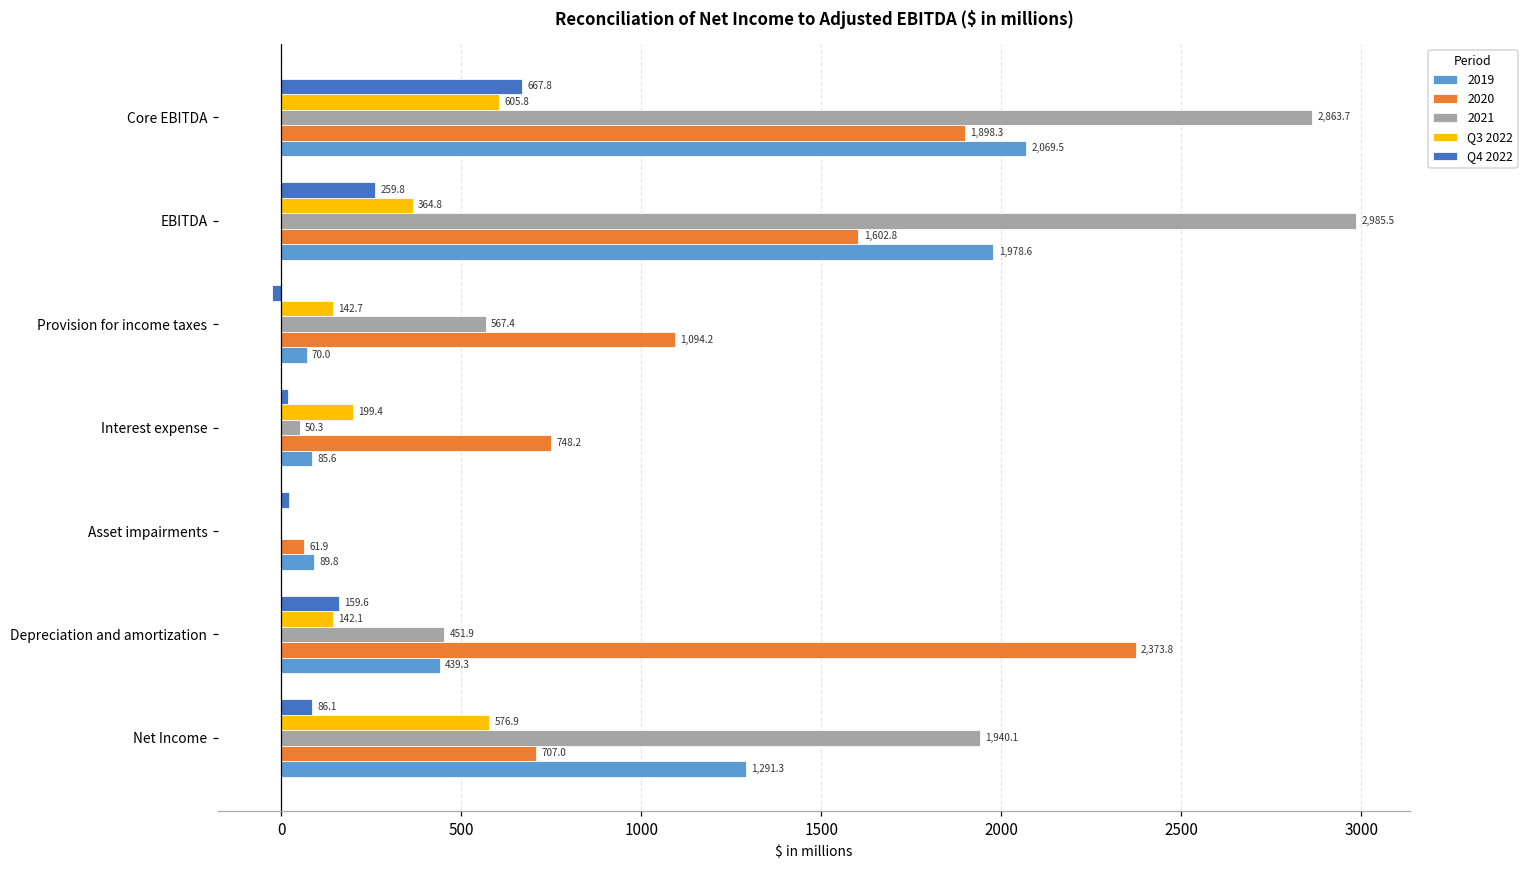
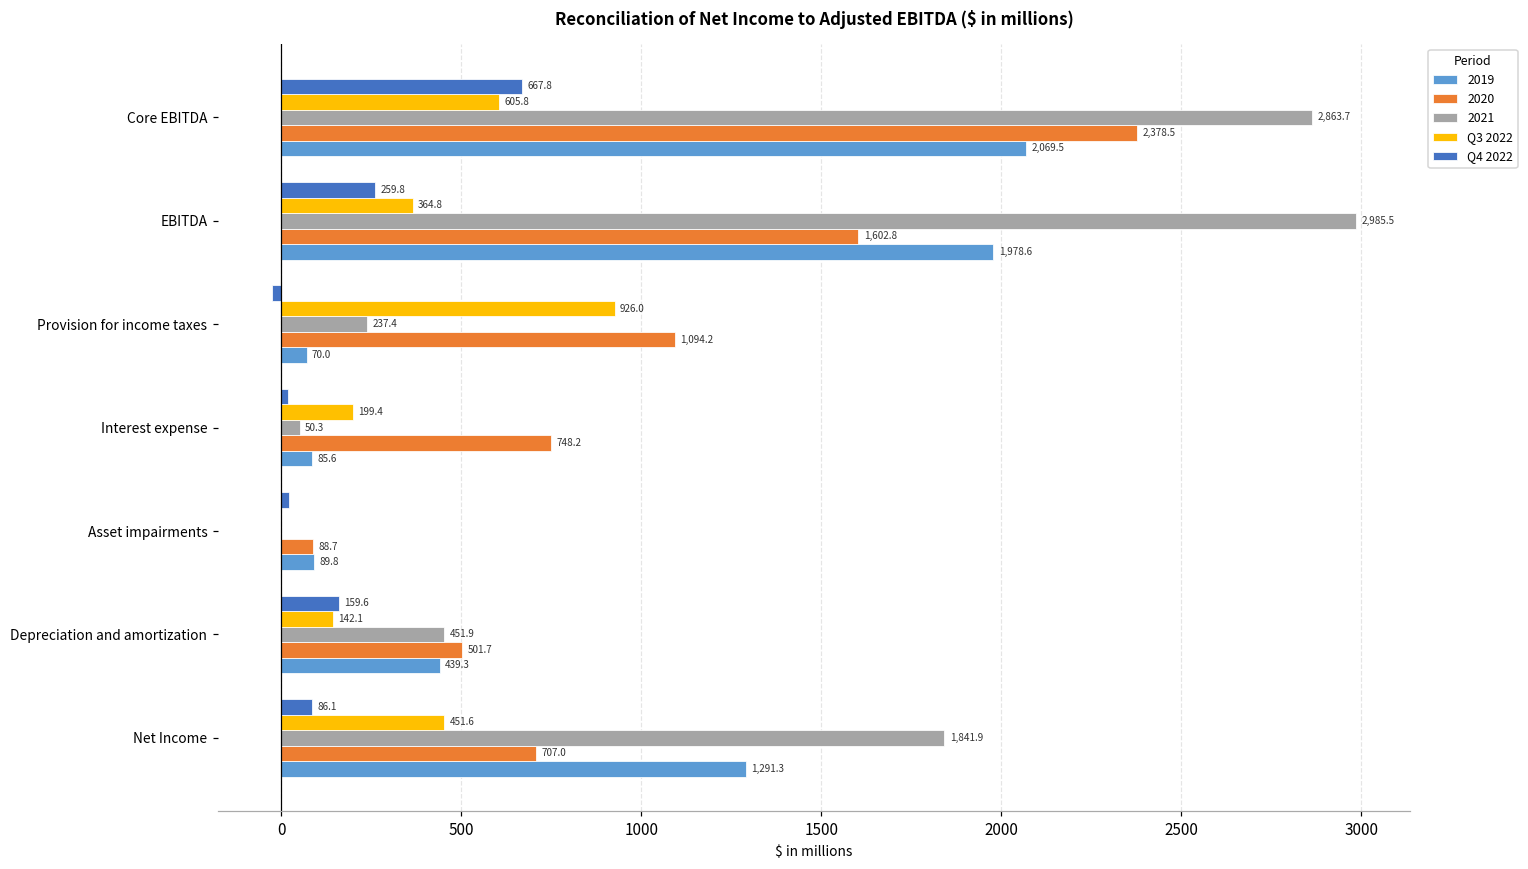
2020, Core EBITDA: 1,898.3 -> 2,378.5
Q3 2022, Provision for income taxes: 142.7 -> 926.0
2021, Provision for income taxes: 567.4 -> 237.4
2020, Asset impairments: 61.9 -> 88.7
2020, Depreciation and amortization: 2,373.8 -> 501.7
Q3 2022, Net Income: 576.9 -> 451.6
2021, Net Income: 1,940.1 -> 1,841.9
